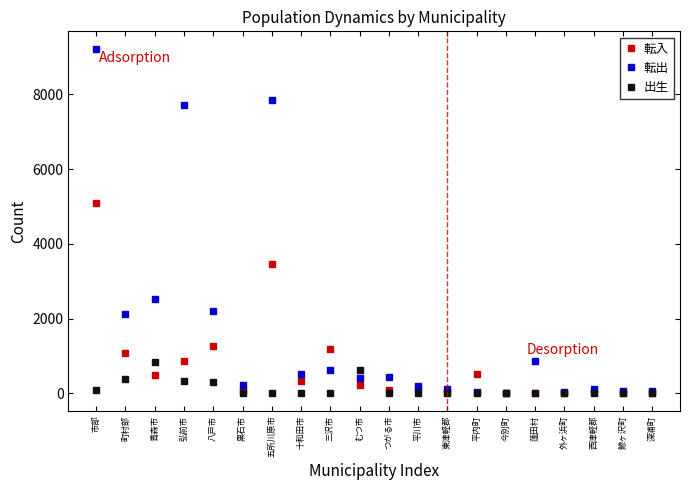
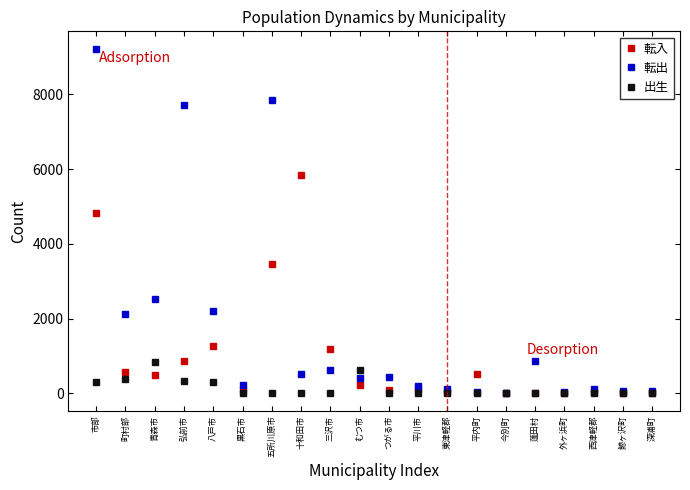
転入, 市部: 5100 -> 4800
出生, 市部: 100 -> 300
転入, 町村部: 1100 -> 600
転入, 十和田市: 300 -> 5900
